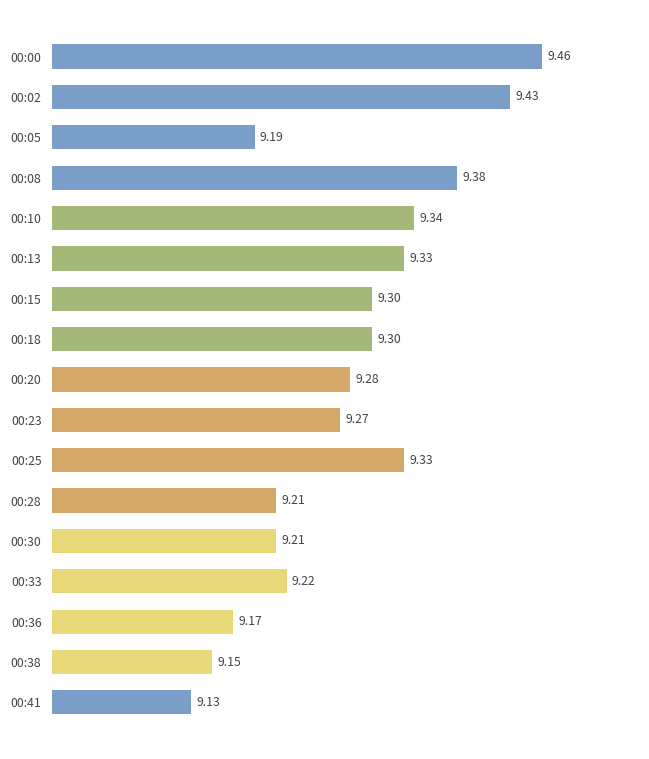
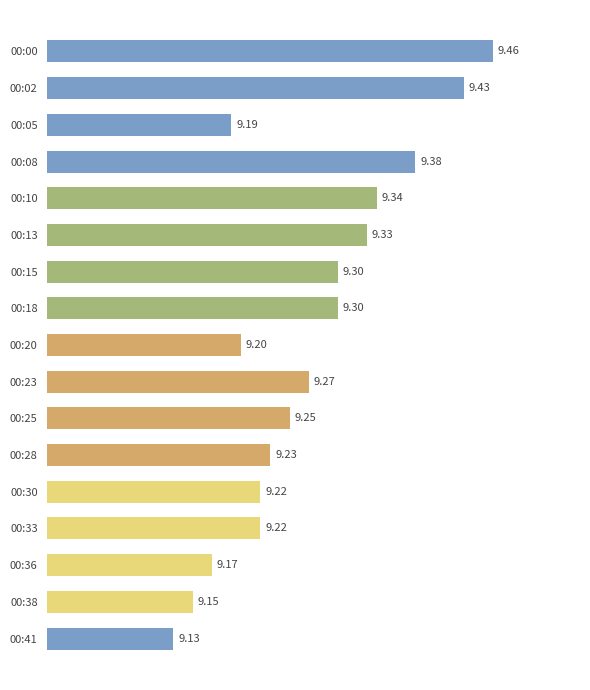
00:20: 9.28 -> 9.20
00:25: 9.33 -> 9.25
00:28: 9.21 -> 9.23
00:30: 9.21 -> 9.22
